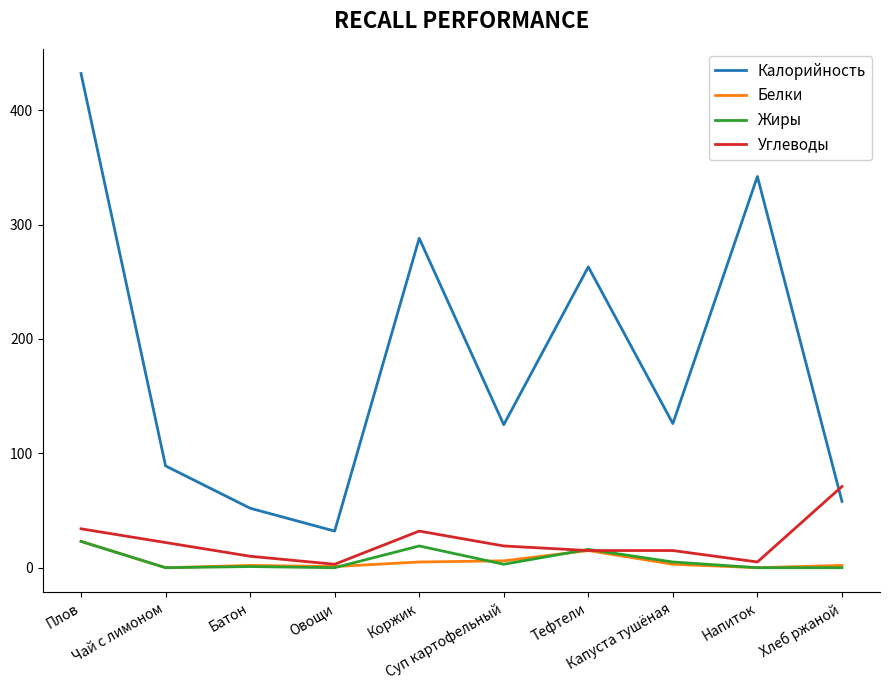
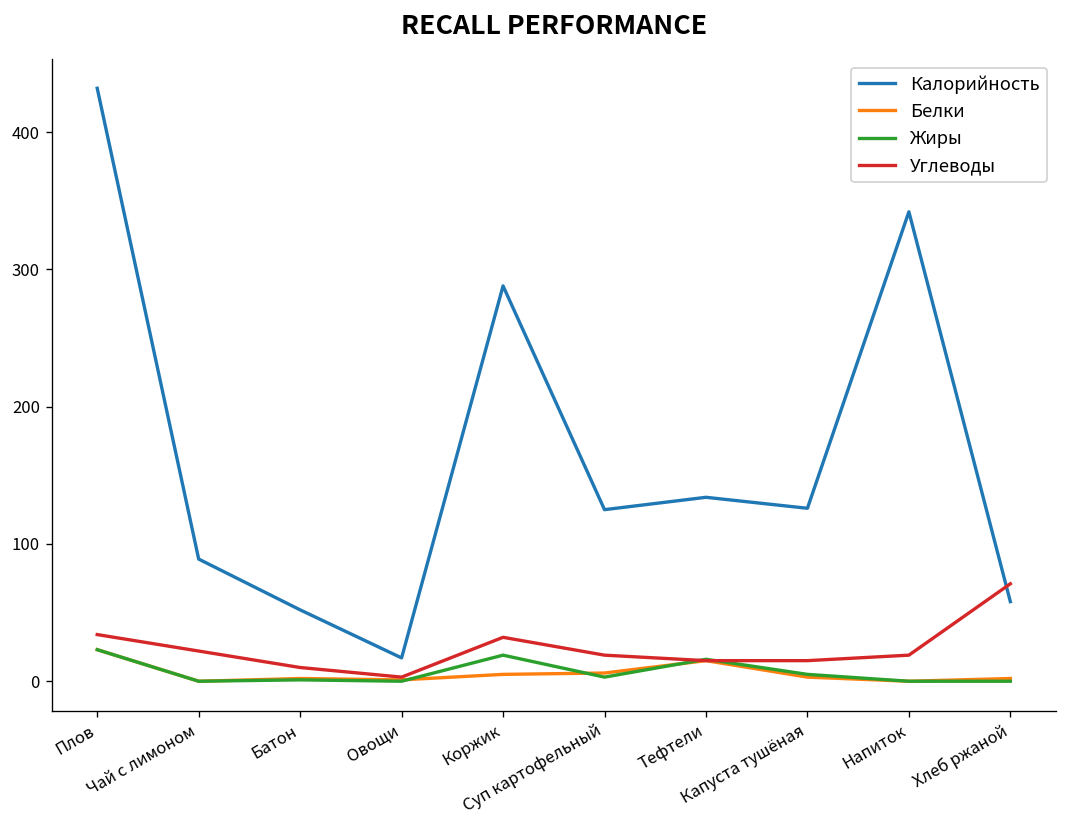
Калорийность, Овощи: 32 -> 17
Калорийность, Тефтели: 263 -> 134
Углеводы, Напиток: 5 -> 19
